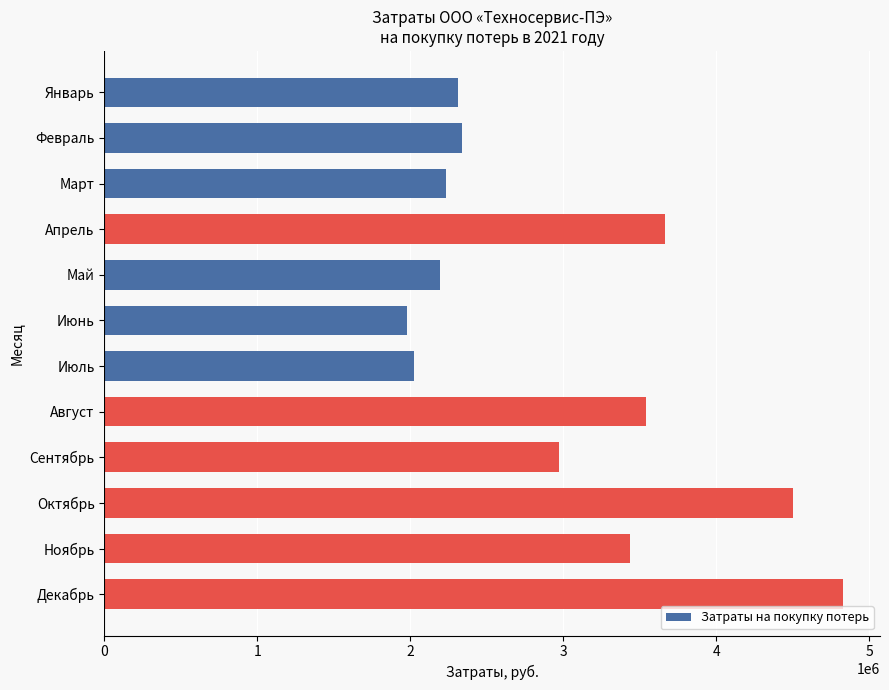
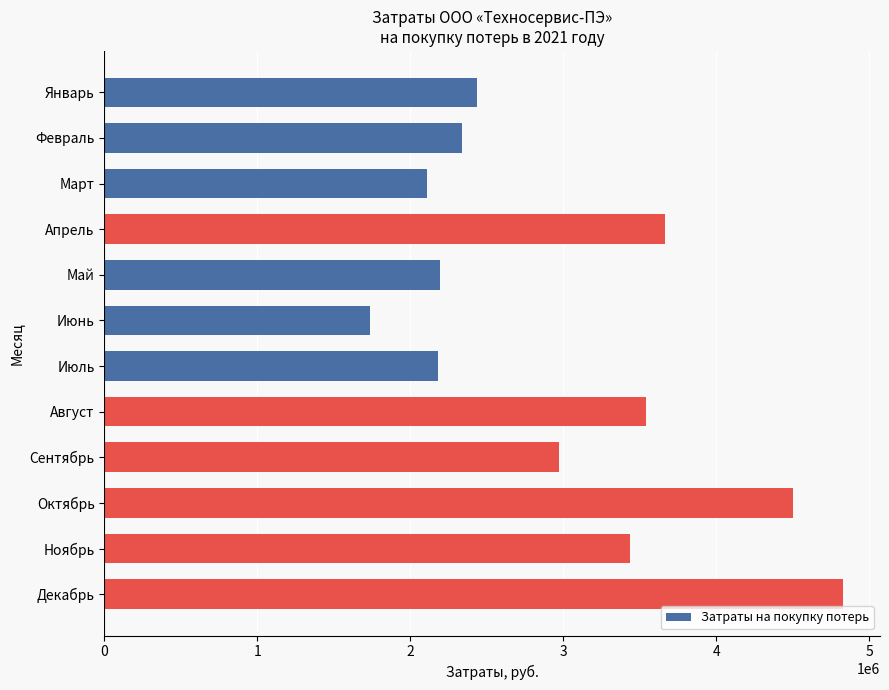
Январь: 2310000 -> 2430000
Март: 2230000 -> 2110000
Июнь: 1980000 -> 1740000
Июль: 2030000 -> 2180000
